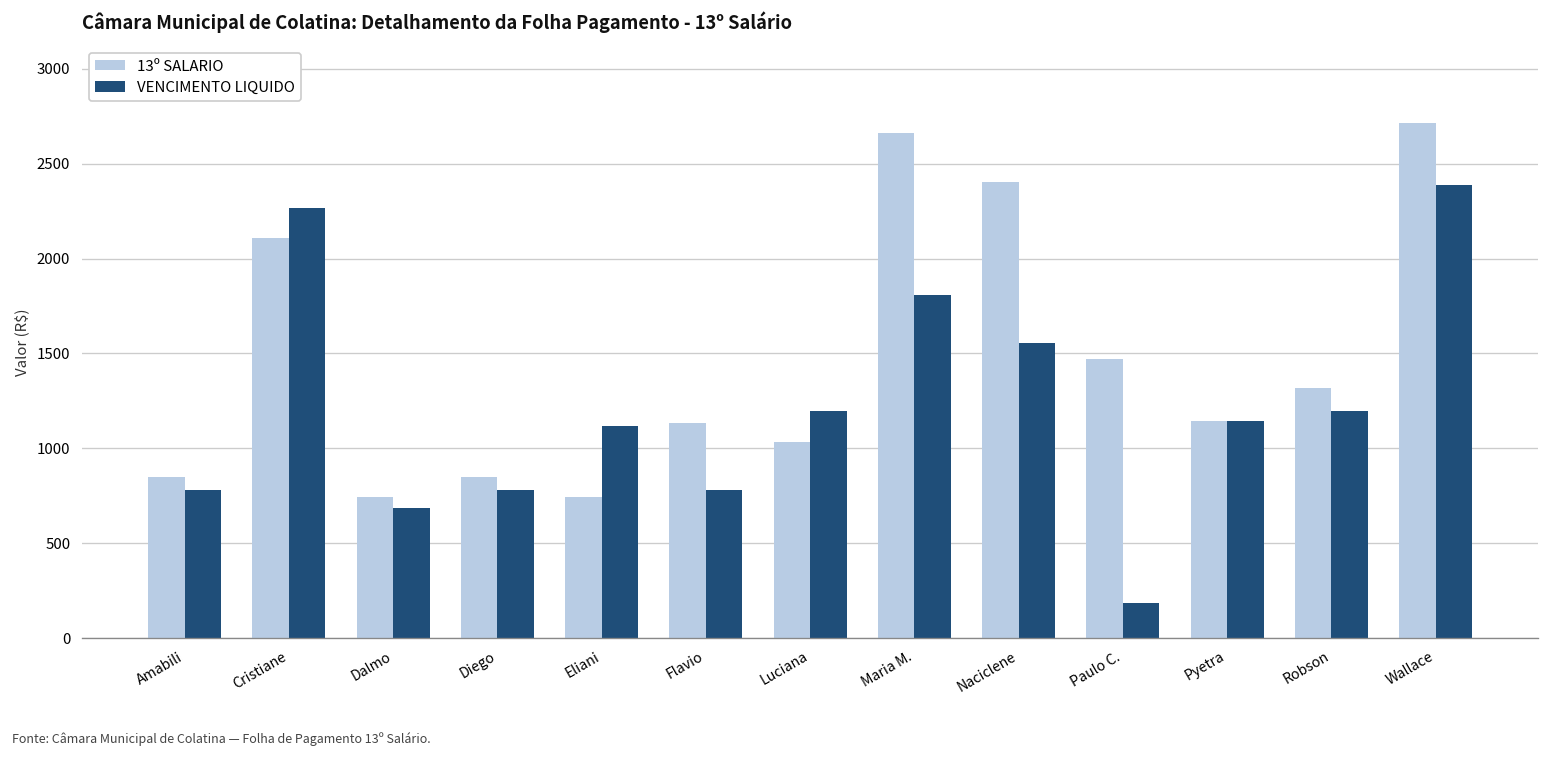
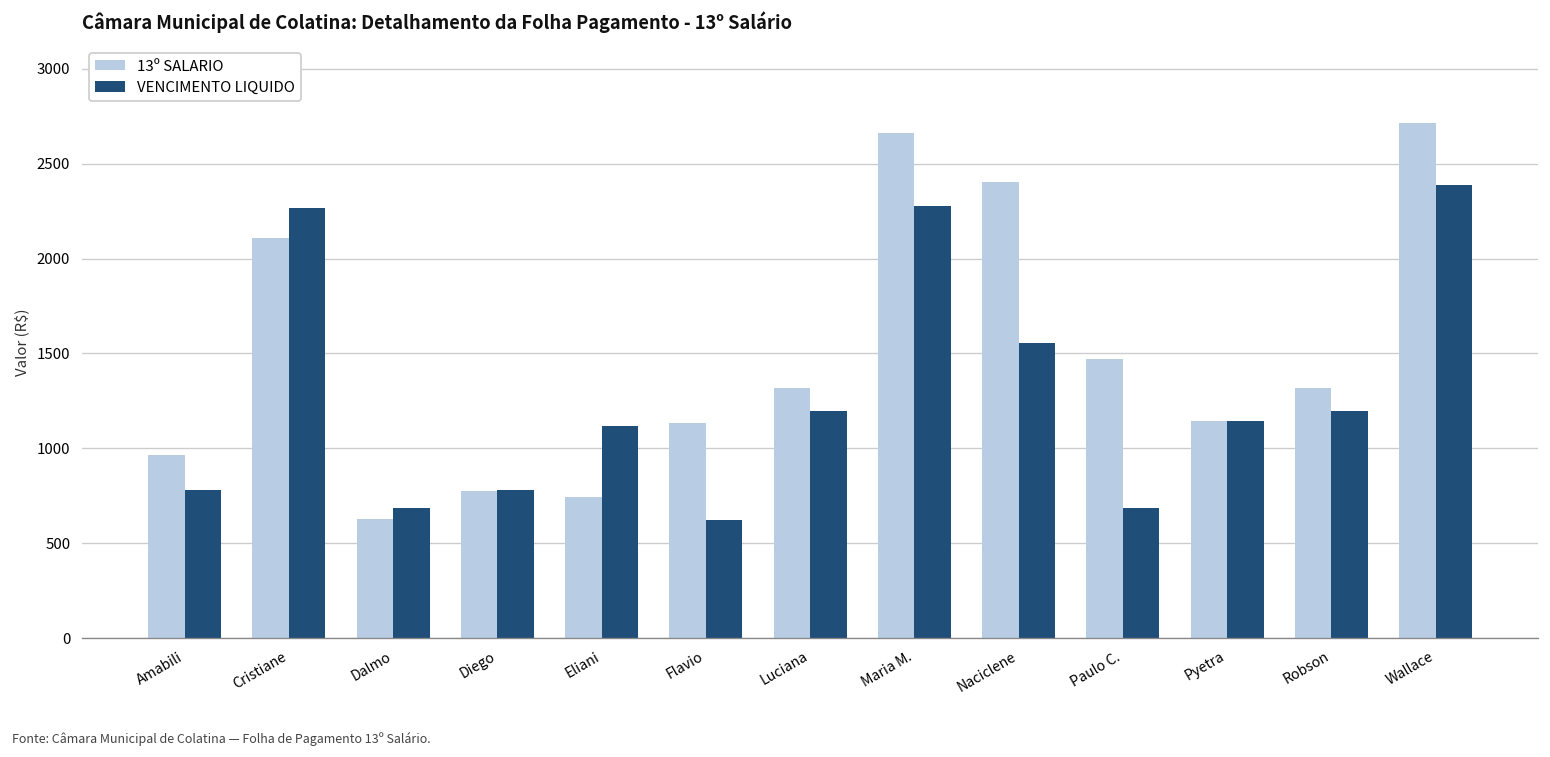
13º SALARIO, Amabili: 850 -> 970
13º SALARIO, Dalmo: 740 -> 630
13º SALARIO, Diego: 850 -> 770
VENCIMENTO LIQUIDO, Flavio: 780 -> 620
13º SALARIO, Luciana: 1030 -> 1320
VENCIMENTO LIQUIDO, Maria M.: 1810 -> 2270
VENCIMENTO LIQUIDO, Paulo C.: 180 -> 680
